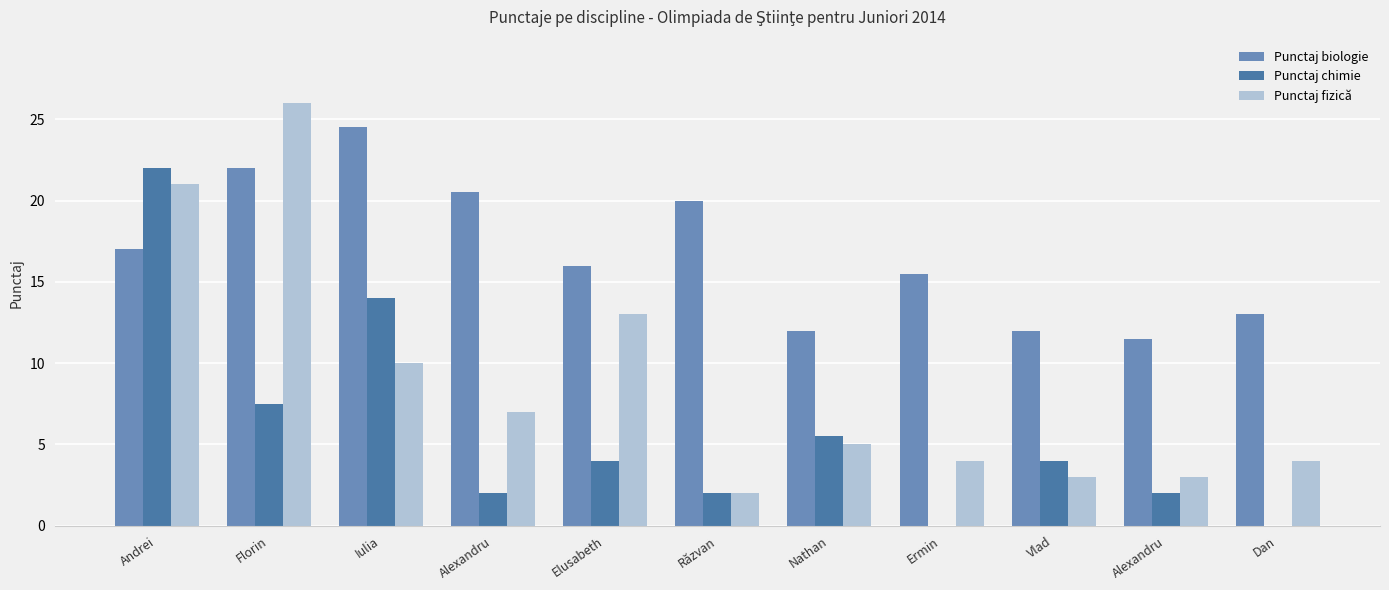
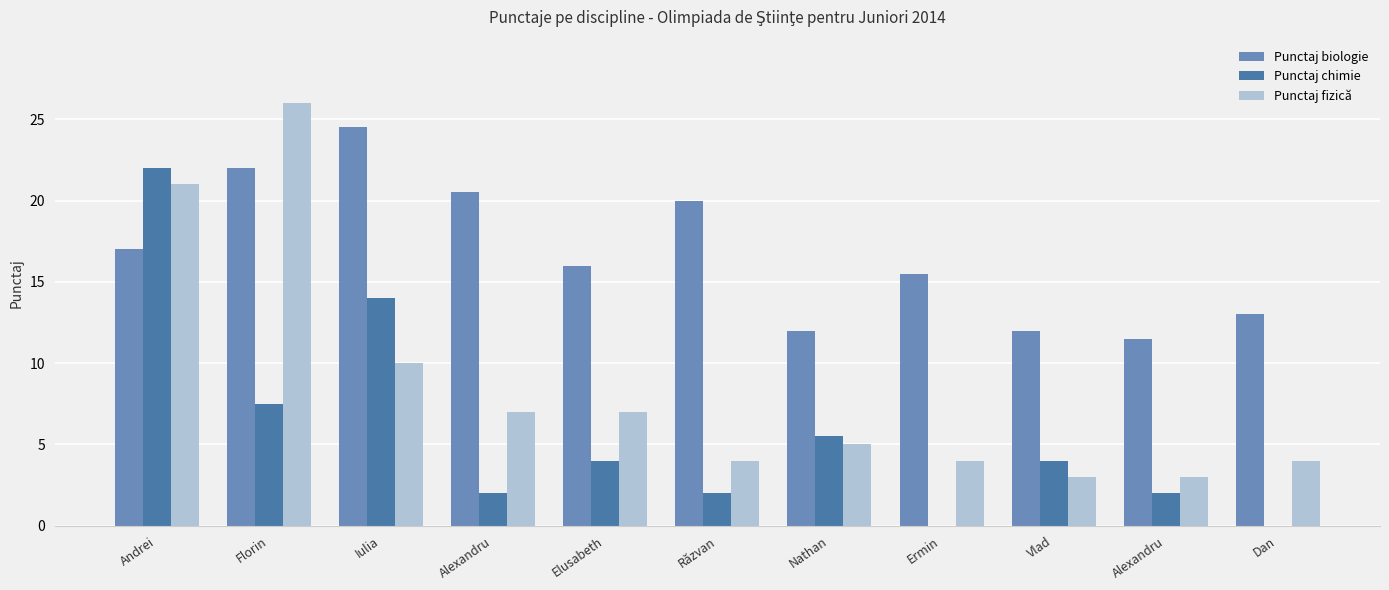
Punctaj fizică, Elusabeth: 13 -> 7
Punctaj fizică, Răzvan: 2 -> 4
